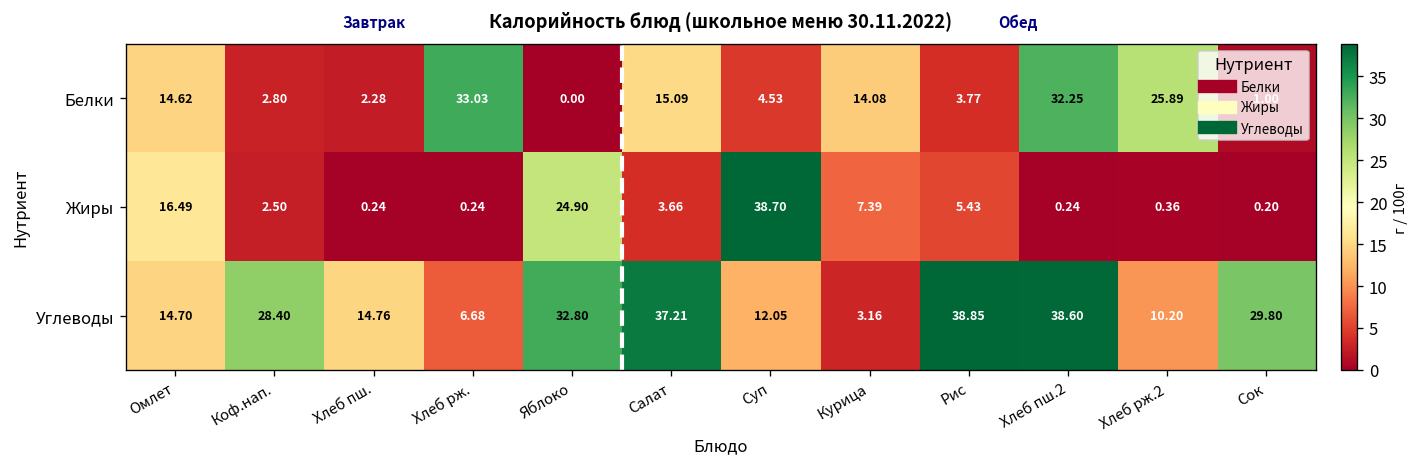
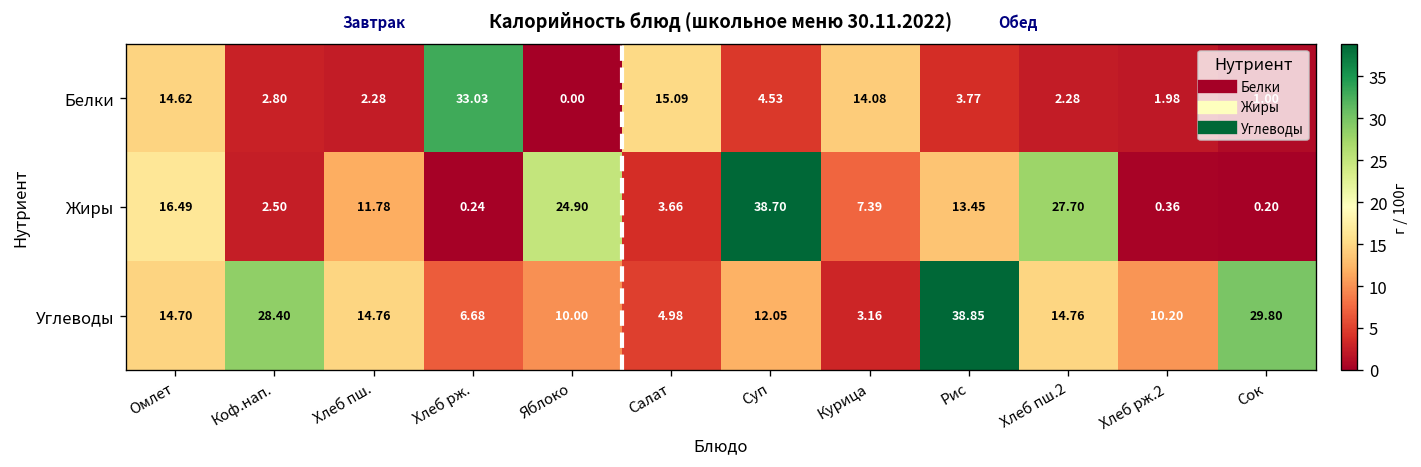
Белки, Хлеб пш.2: 32.25 -> 2.28
Белки, Хлеб рж.2: 25.89 -> 1.98
Жиры, Хлеб пш.: 0.24 -> 11.78
Жиры, Рис: 5.43 -> 13.45
Жиры, Хлеб пш.2: 0.24 -> 27.70
Углеводы, Яблоко: 32.80 -> 10.00
Углеводы, Салат: 37.21 -> 4.98
Углеводы, Хлеб пш.2: 38.60 -> 14.76
